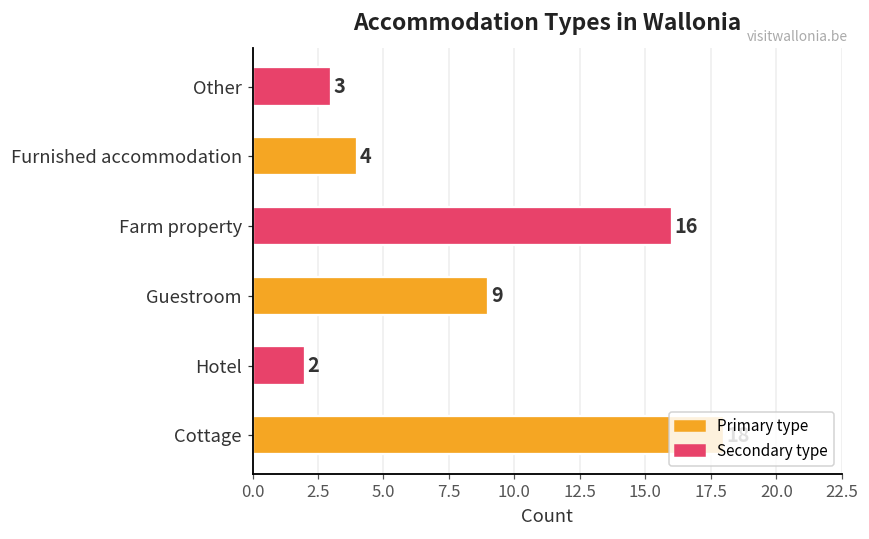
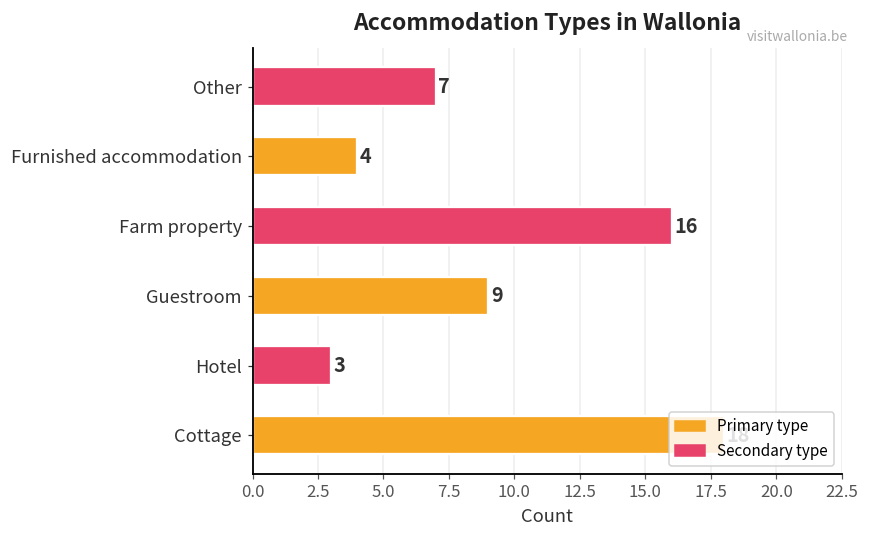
Other: 3 -> 7
Hotel: 2 -> 3
